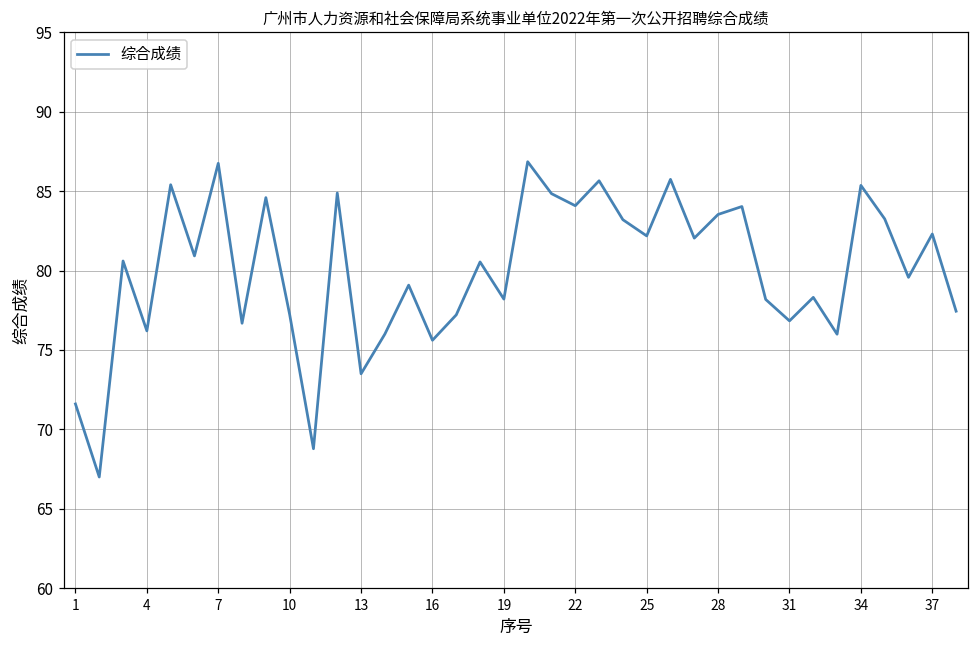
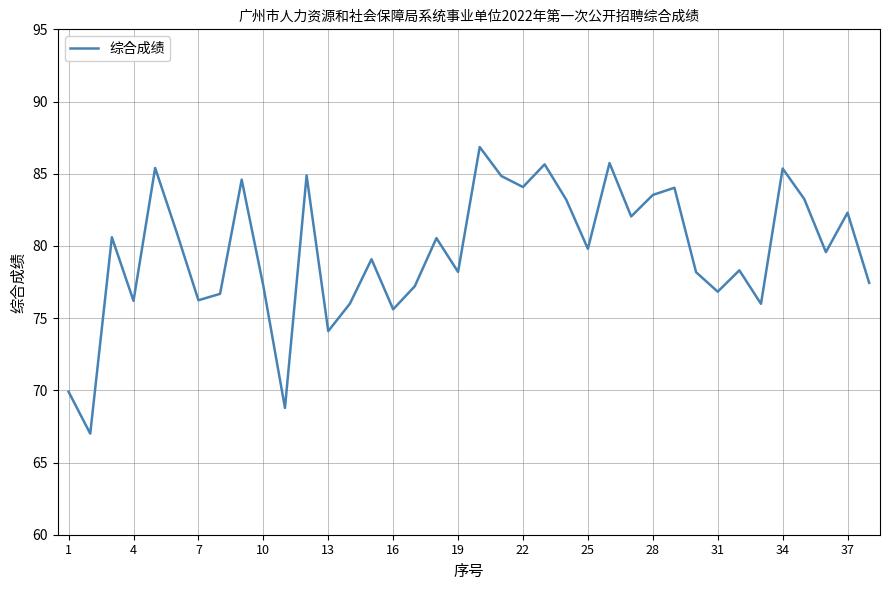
1: 71.6 -> 69.9
7: 86.8 -> 76.2
13: 73.5 -> 74.1
25: 82.2 -> 79.8
